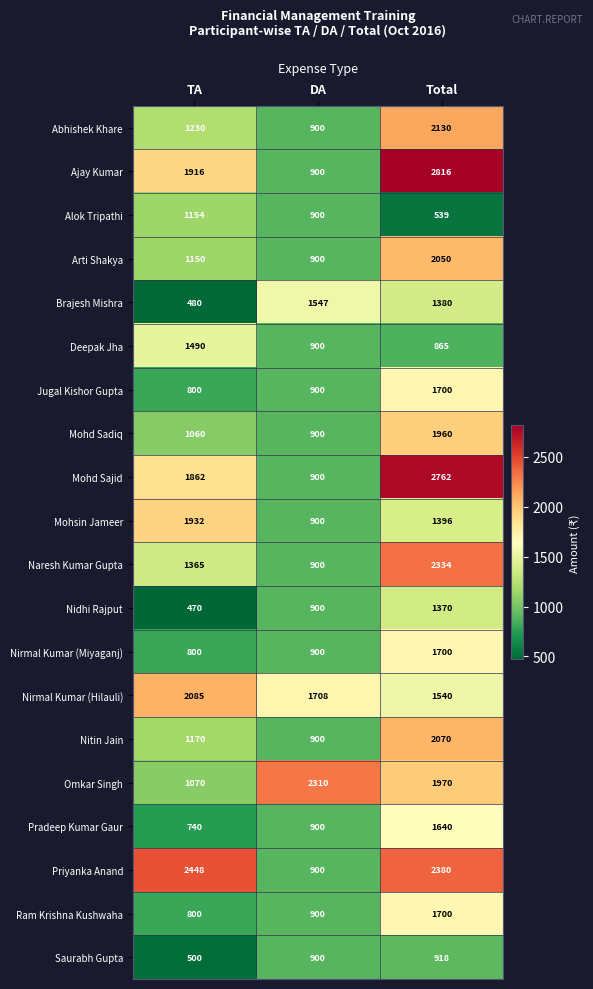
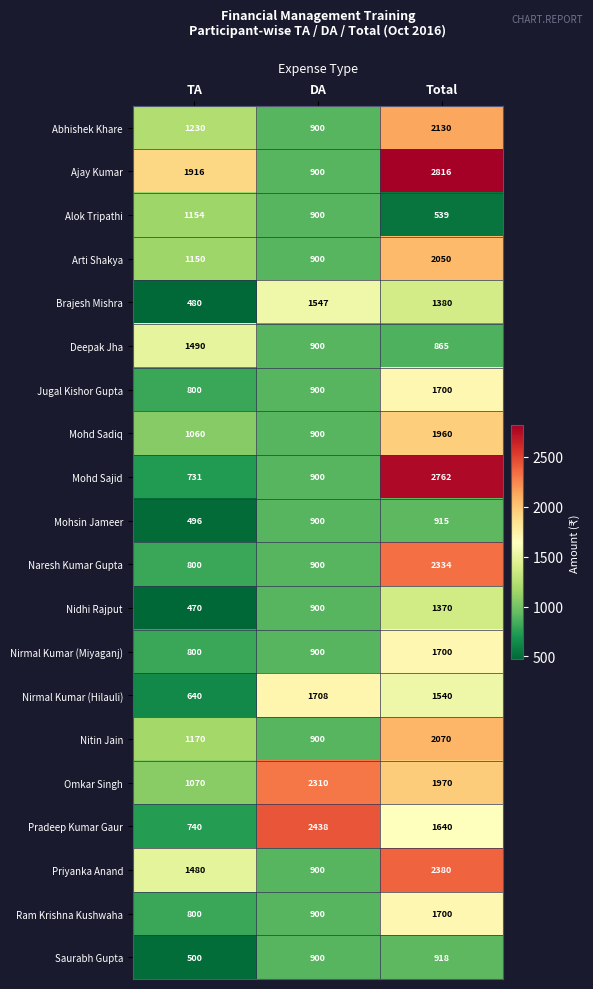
Mohd Sajid, TA: 1862 -> 731
Mohsin Jameer, TA: 1932 -> 496
Mohsin Jameer, Total: 1396 -> 915
Naresh Kumar Gupta, TA: 1365 -> 800
Nirmal Kumar (Hilauli), TA: 2085 -> 640
Pradeep Kumar Gaur, DA: 900 -> 2438
Priyanka Anand, TA: 2448 -> 1480
